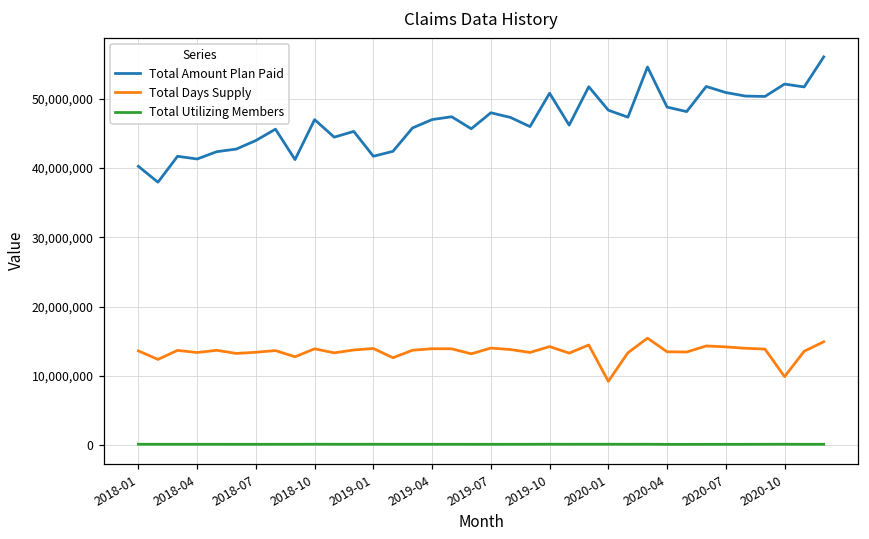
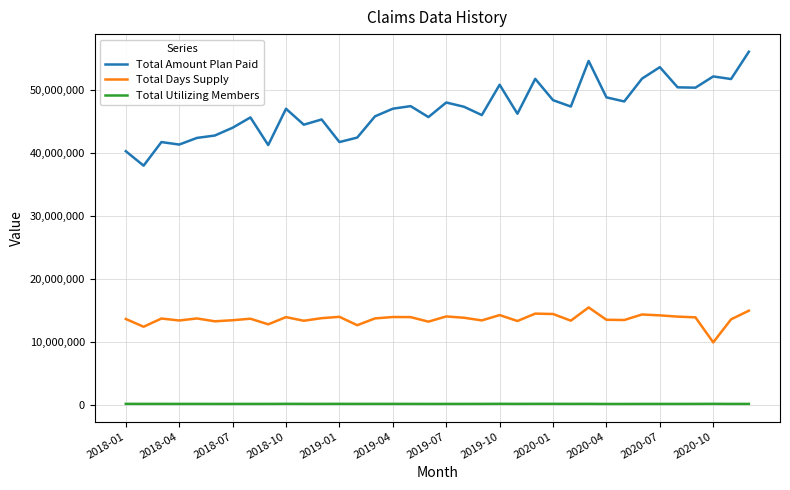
Total Days Supply, 2020-01: 9,000,000 -> 14,000,000
Total Amount Plan Paid, 2020-07: 51,000,000 -> 54,000,000
